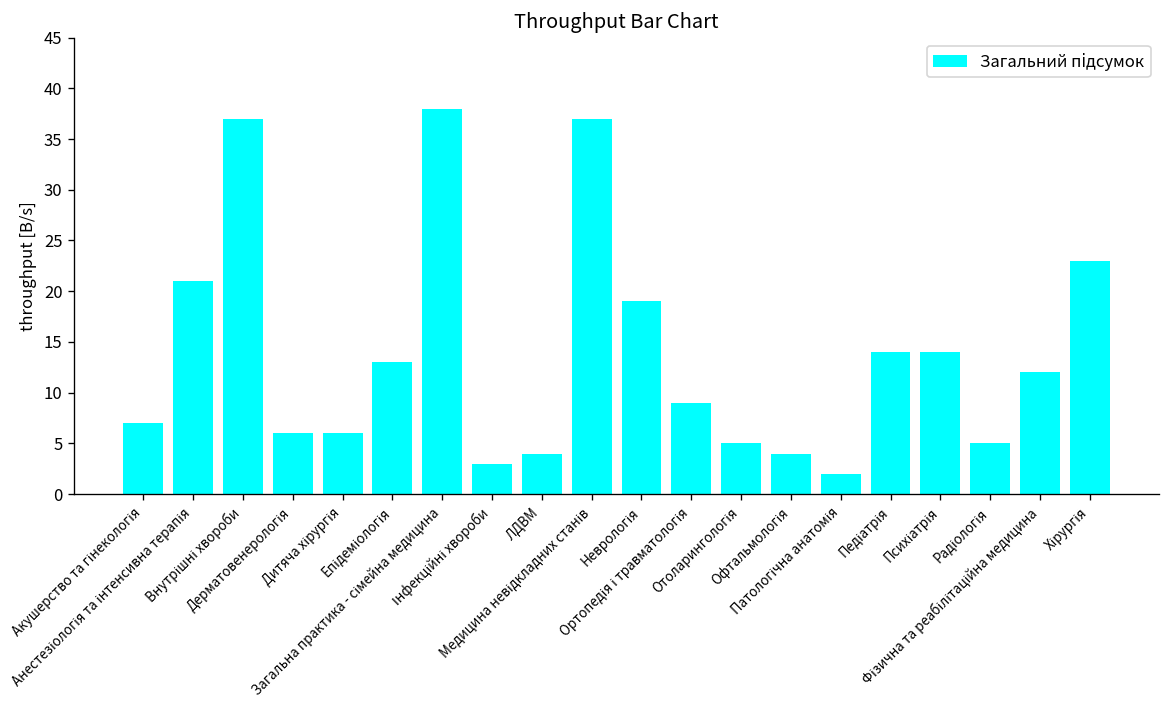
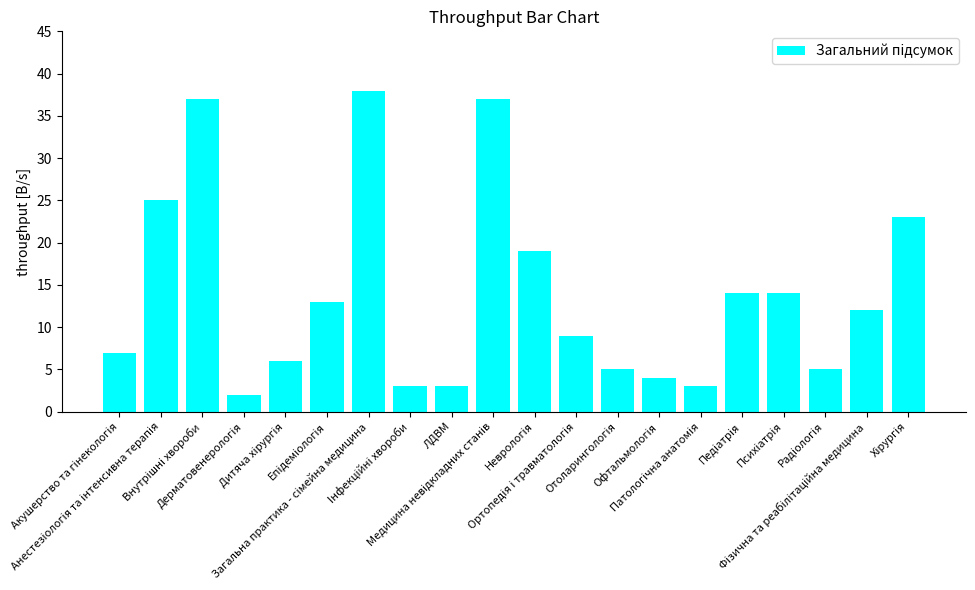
Анестезіологія та інтенсивна терапія: 21 -> 25
Дерматовенерологія: 6 -> 2
ЛДВМ: 4 -> 3
Патологічна анатомія: 2 -> 3
